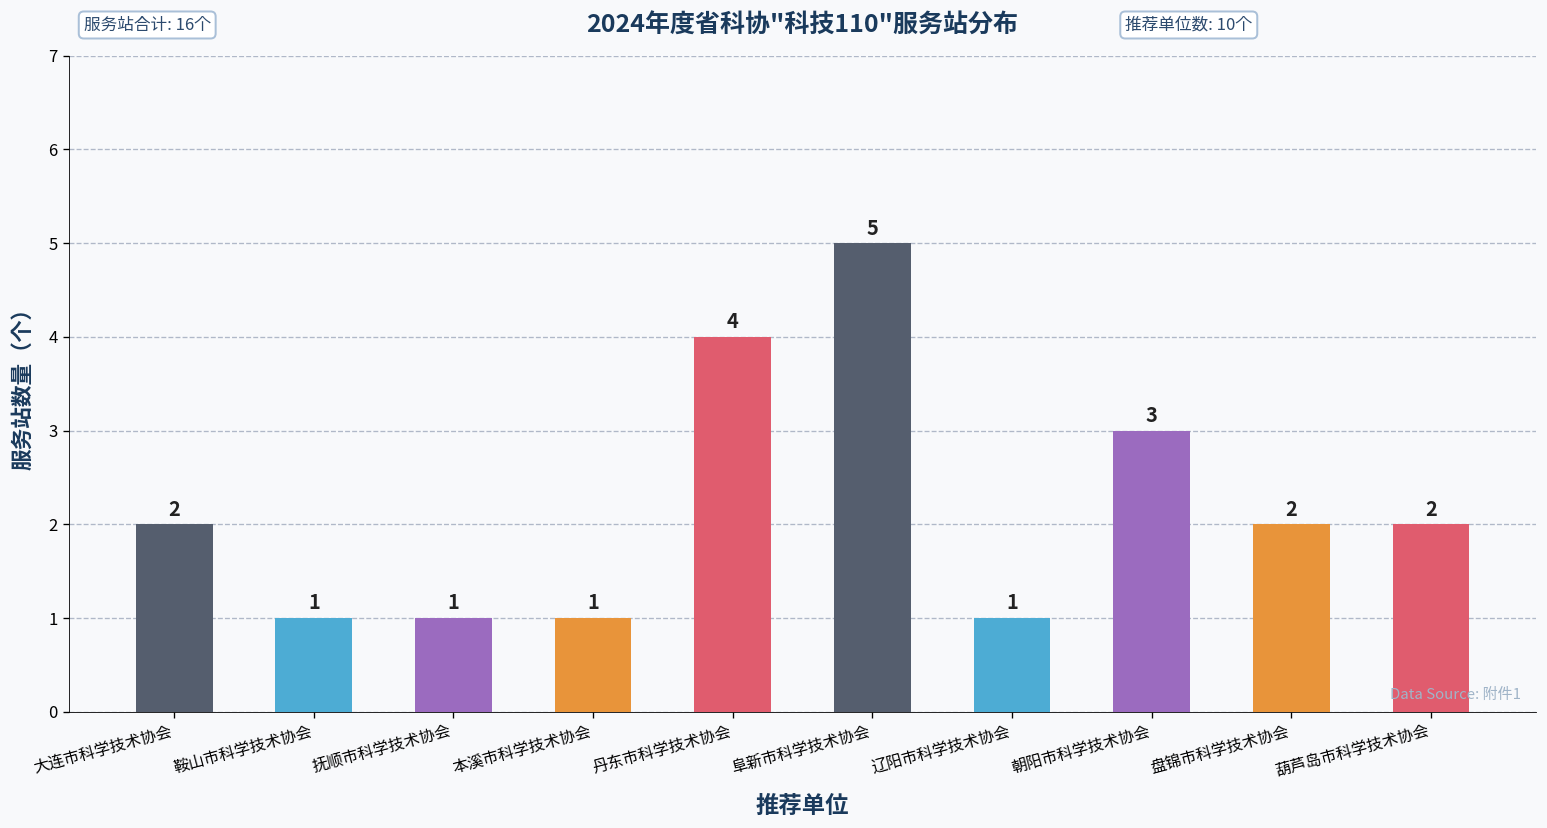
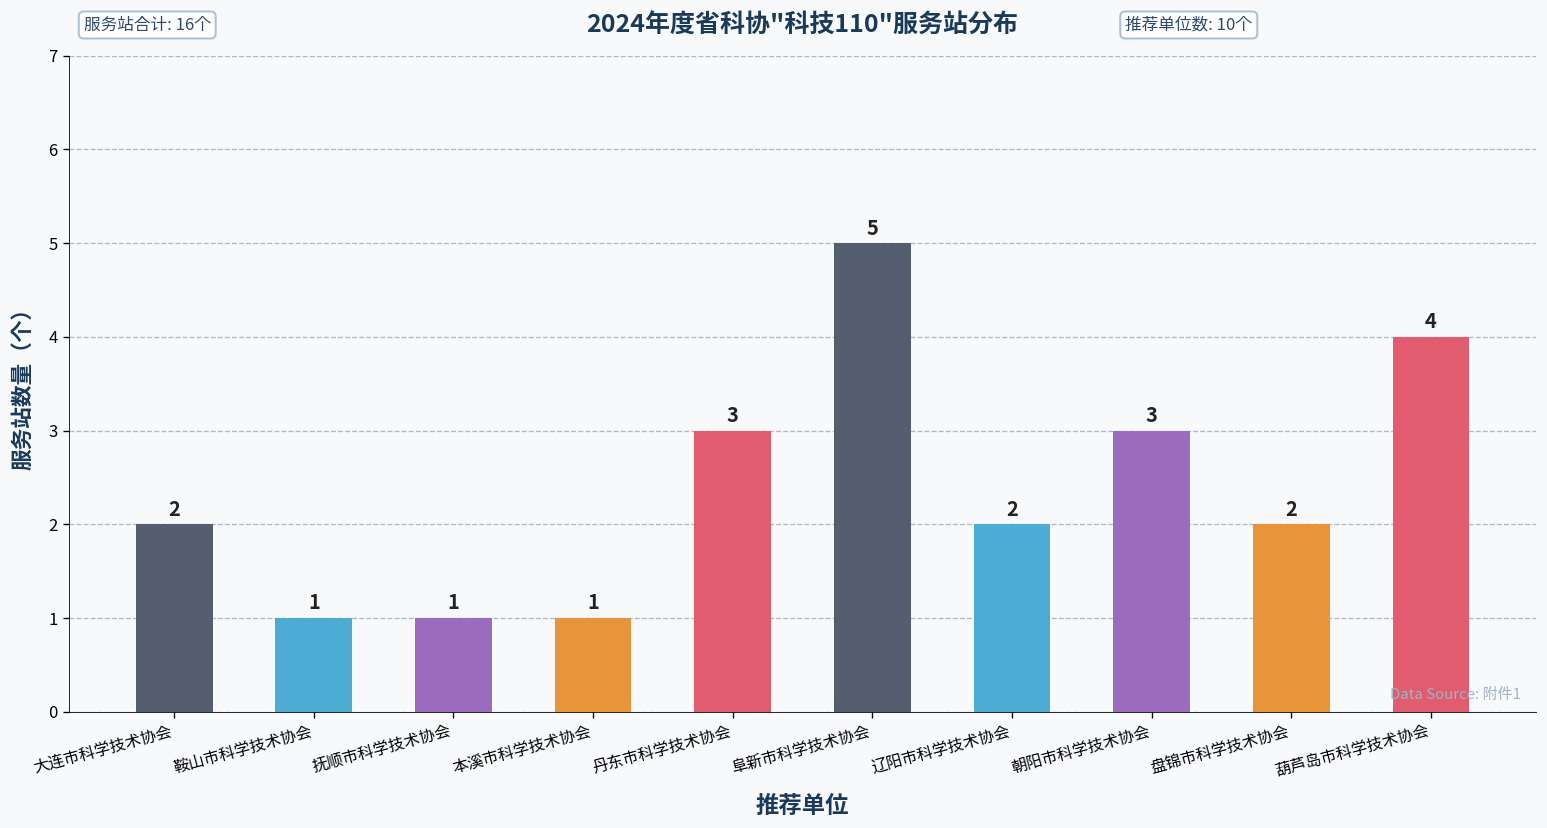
丹东市科学技术协会: 4 -> 3
辽阳市科学技术协会: 1 -> 2
葫芦岛市科学技术协会: 2 -> 4
